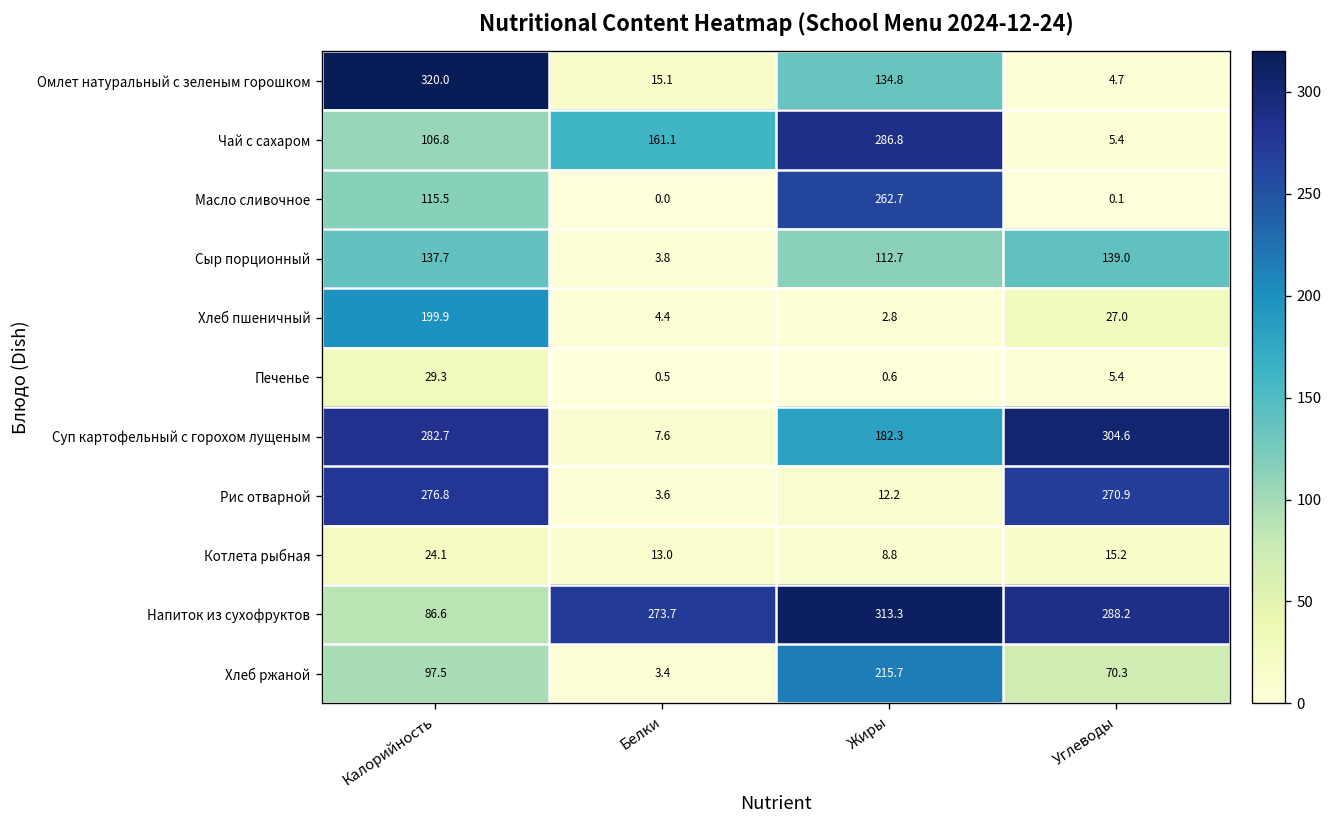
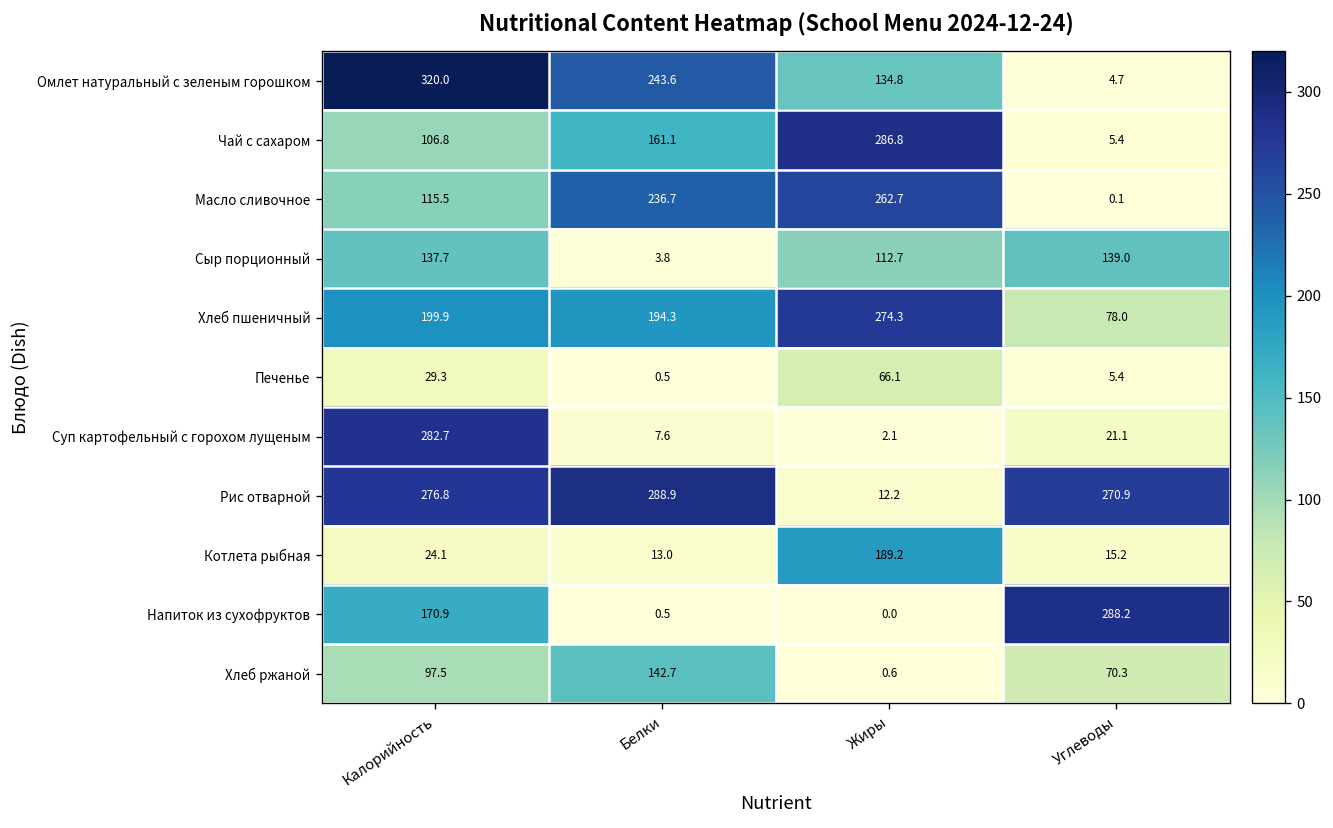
Омлет натуральный с зеленым горошком, Белки: 15.1 -> 243.6
Масло сливочное, Белки: 0.0 -> 236.7
Хлеб пшеничный, Белки: 4.4 -> 194.3
Хлеб пшеничный, Жиры: 2.8 -> 274.3
Хлеб пшеничный, Углеводы: 27.0 -> 78.0
Печенье, Жиры: 0.6 -> 66.1
Суп картофельный с горохом лущеным, Жиры: 182.3 -> 2.1
Суп картофельный с горохом лущеным, Углеводы: 304.6 -> 21.1
Рис отварной, Белки: 3.6 -> 288.9
Котлета рыбная, Жиры: 8.8 -> 189.2
Напиток из сухофруктов, Калорийность: 86.6 -> 170.9
Напиток из сухофруктов, Белки: 273.7 -> 0.5
Напиток из сухофруктов, Жиры: 313.3 -> 0.0
Хлеб ржаной, Белки: 3.4 -> 142.7
Хлеб ржаной, Жиры: 215.7 -> 0.6
